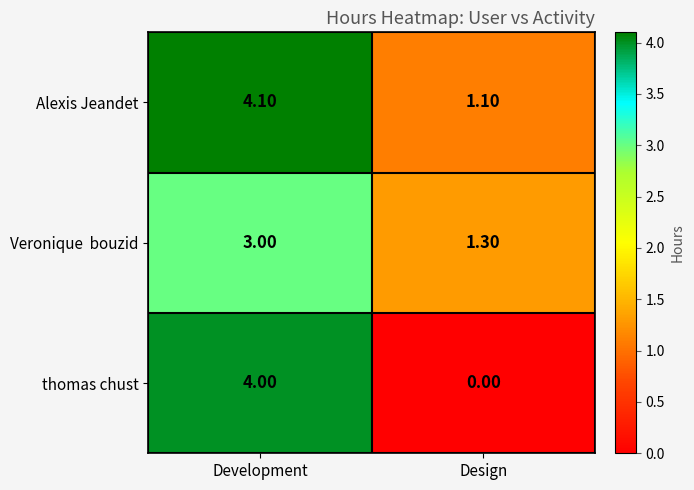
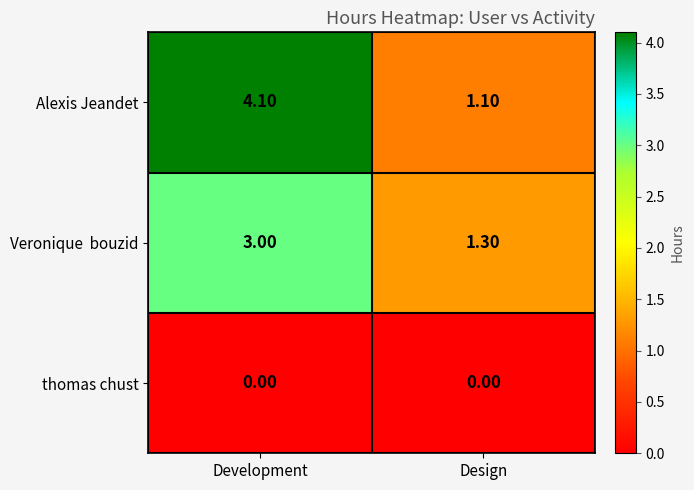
thomas chust, Development: 4.00 -> 0.00
